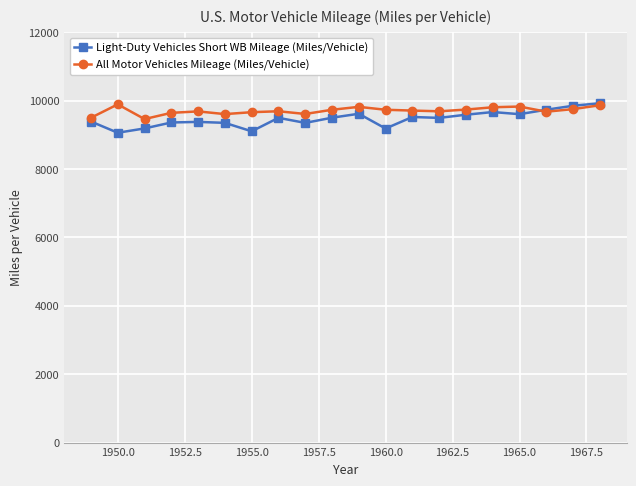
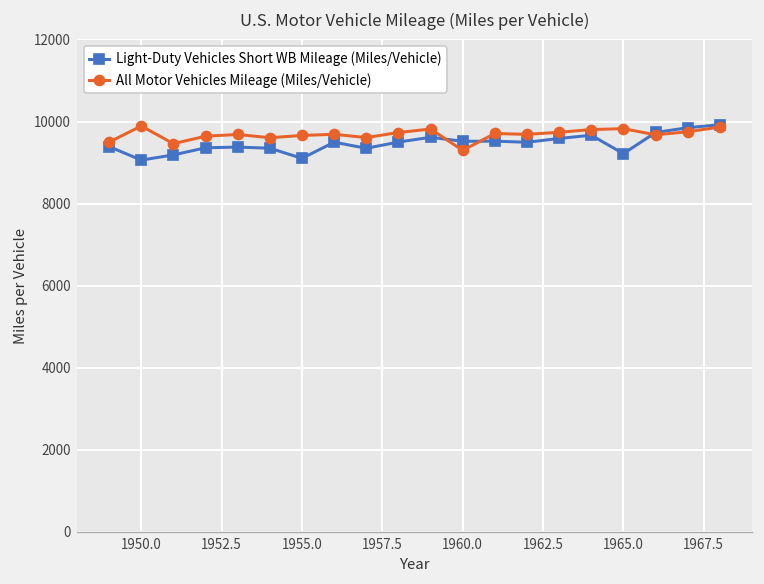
Light-Duty Vehicles Short WB Mileage (Miles/Vehicle), 1960.0: 9200 -> 9500
All Motor Vehicles Mileage (Miles/Vehicle), 1960.0: 9700 -> 9300
Light-Duty Vehicles Short WB Mileage (Miles/Vehicle), 1965.0: 9600 -> 9200
